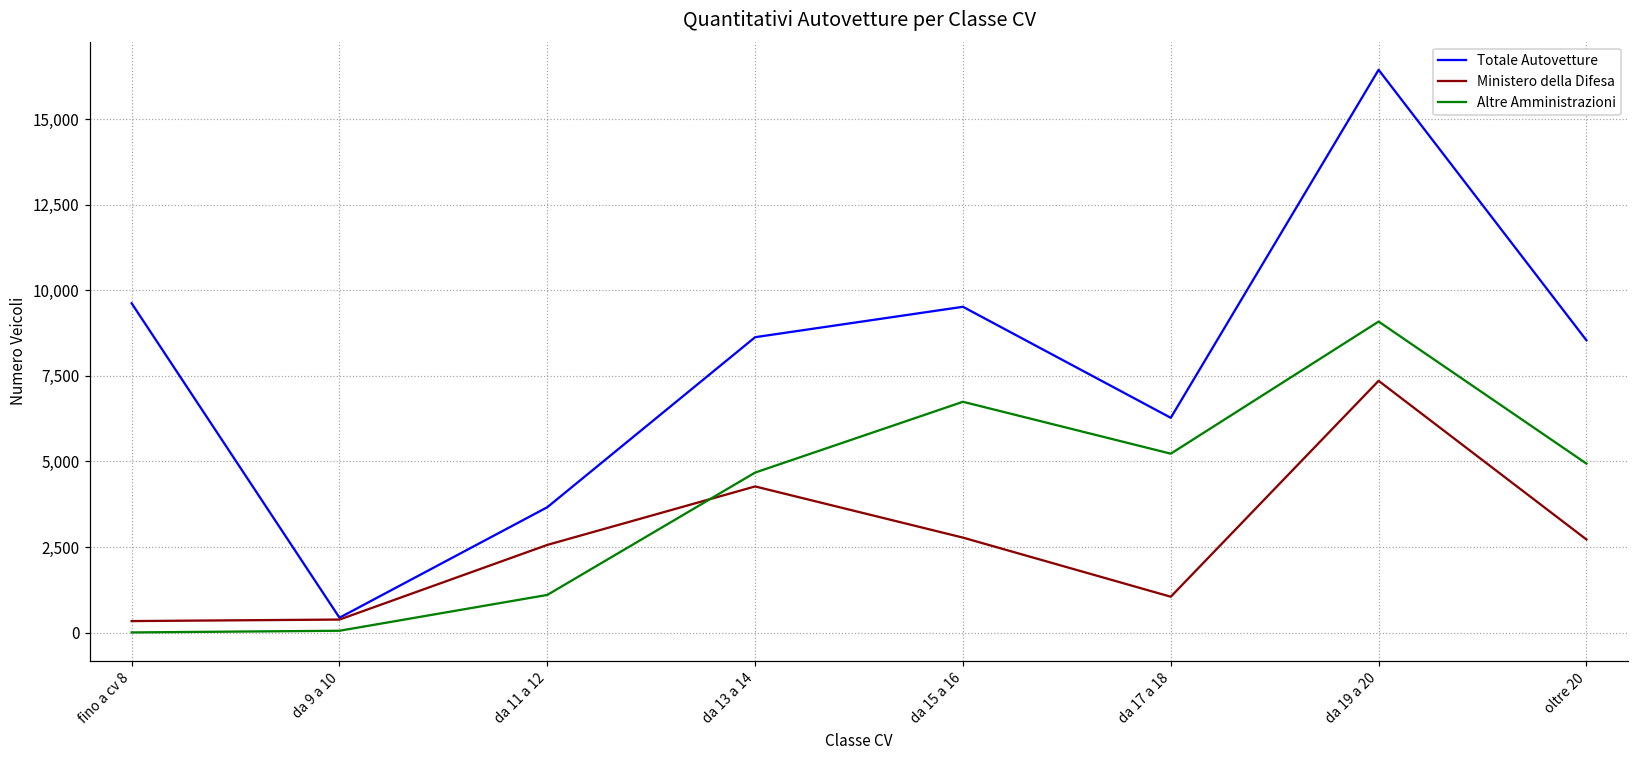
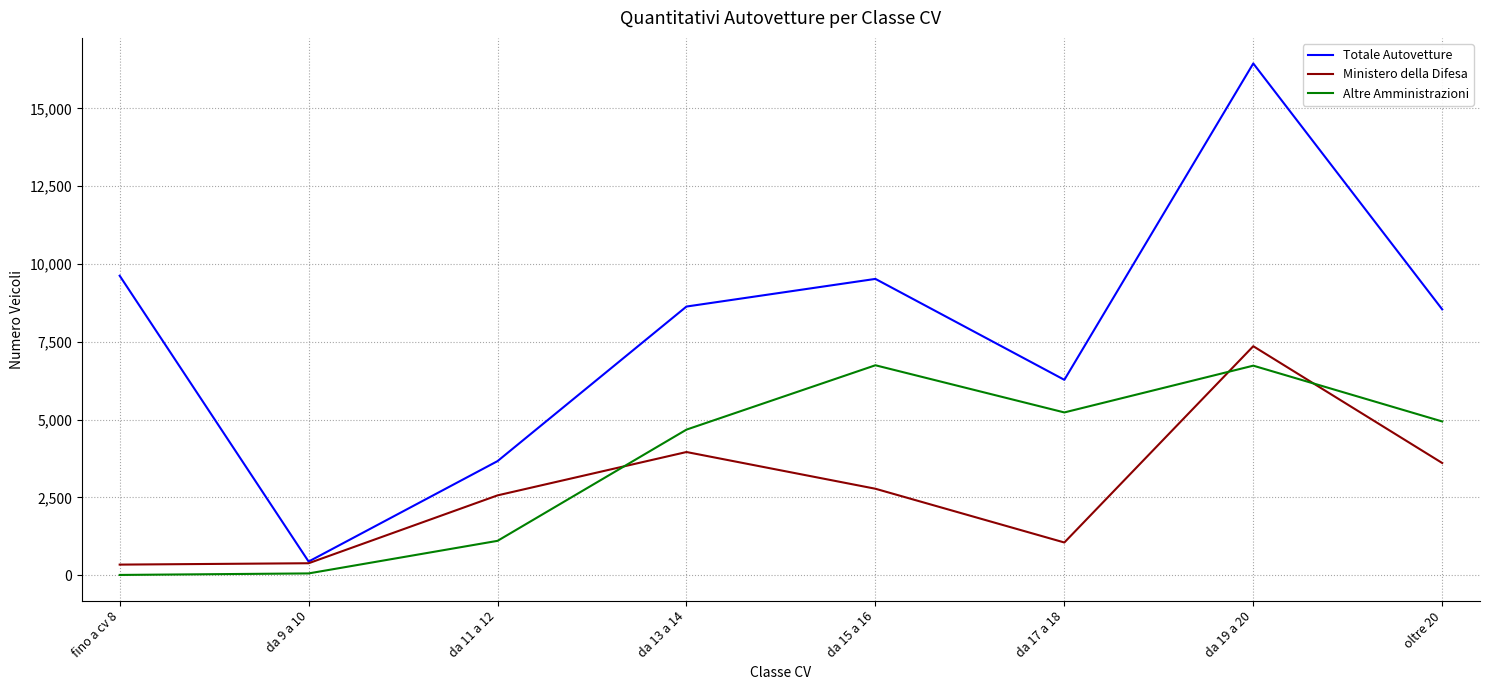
Ministero della Difesa, da 13 a 14: 4,300 -> 4,000
Altre Amministrazioni, da 19 a 20: 9,100 -> 6,700
Ministero della Difesa, oltre 20: 2,700 -> 3,600
